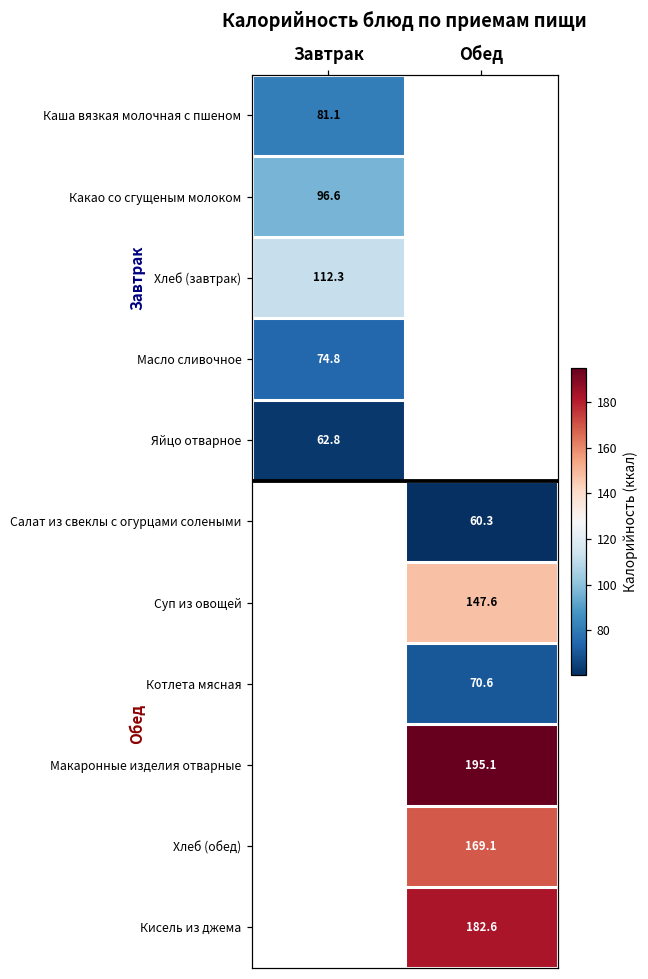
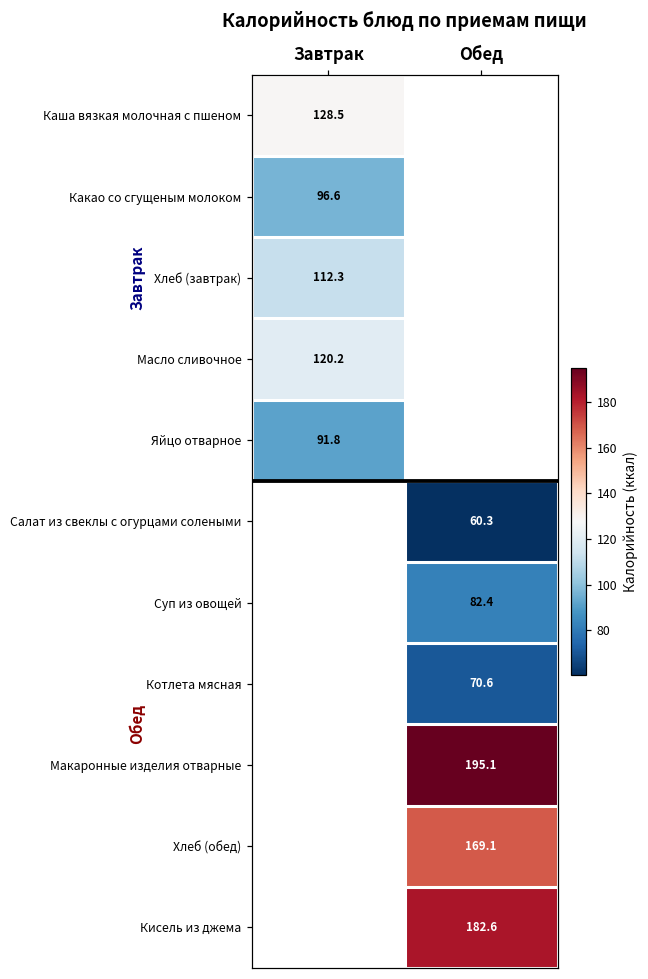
Каша вязкая молочная с пшеном, Завтрак: 81.1 -> 128.5
Масло сливочное, Завтрак: 74.8 -> 120.2
Яйцо отварное, Завтрак: 62.8 -> 91.8
Суп из овощей, Обед: 147.6 -> 82.4
